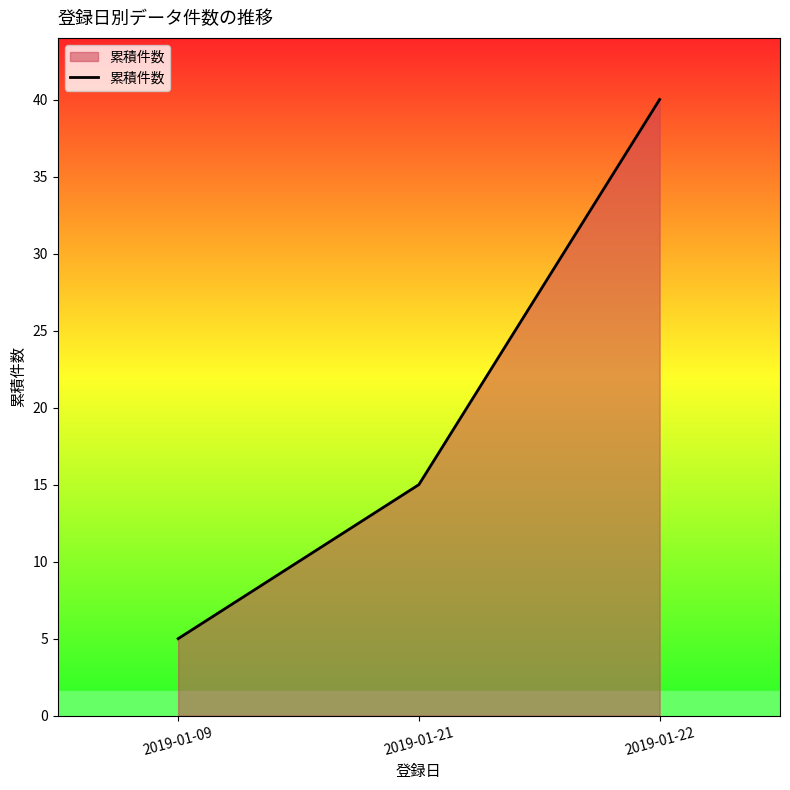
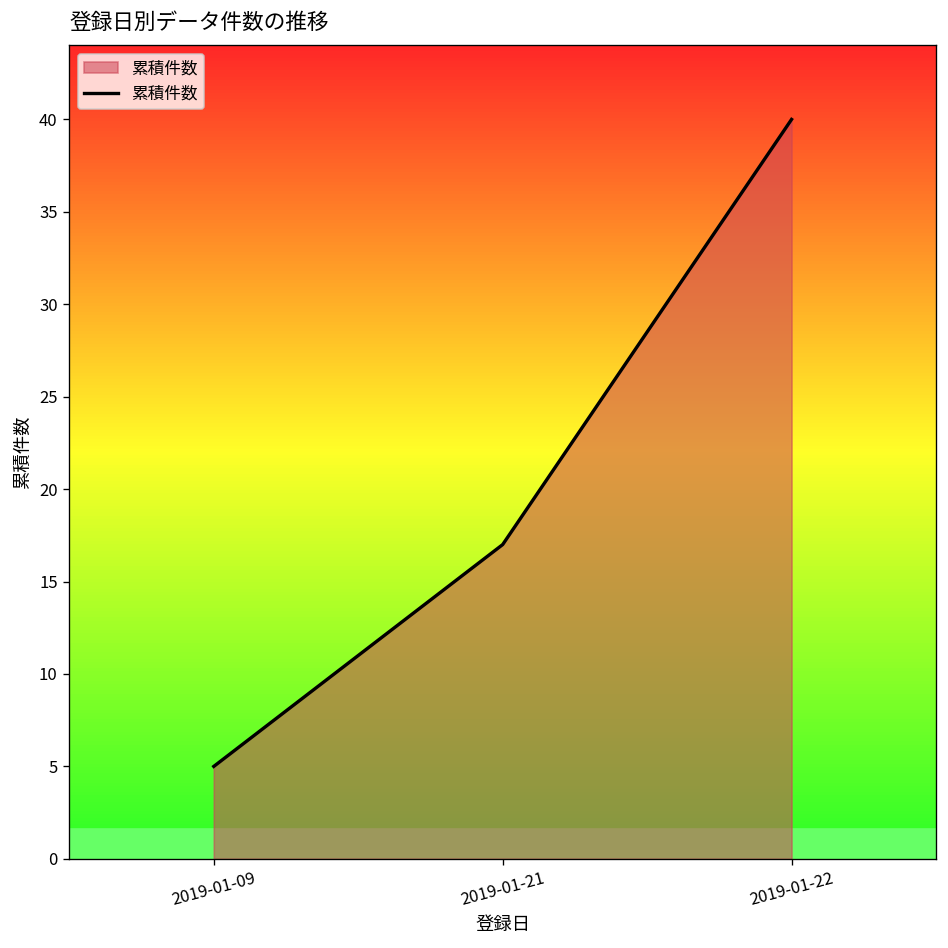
2019-01-21: 15 -> 17
